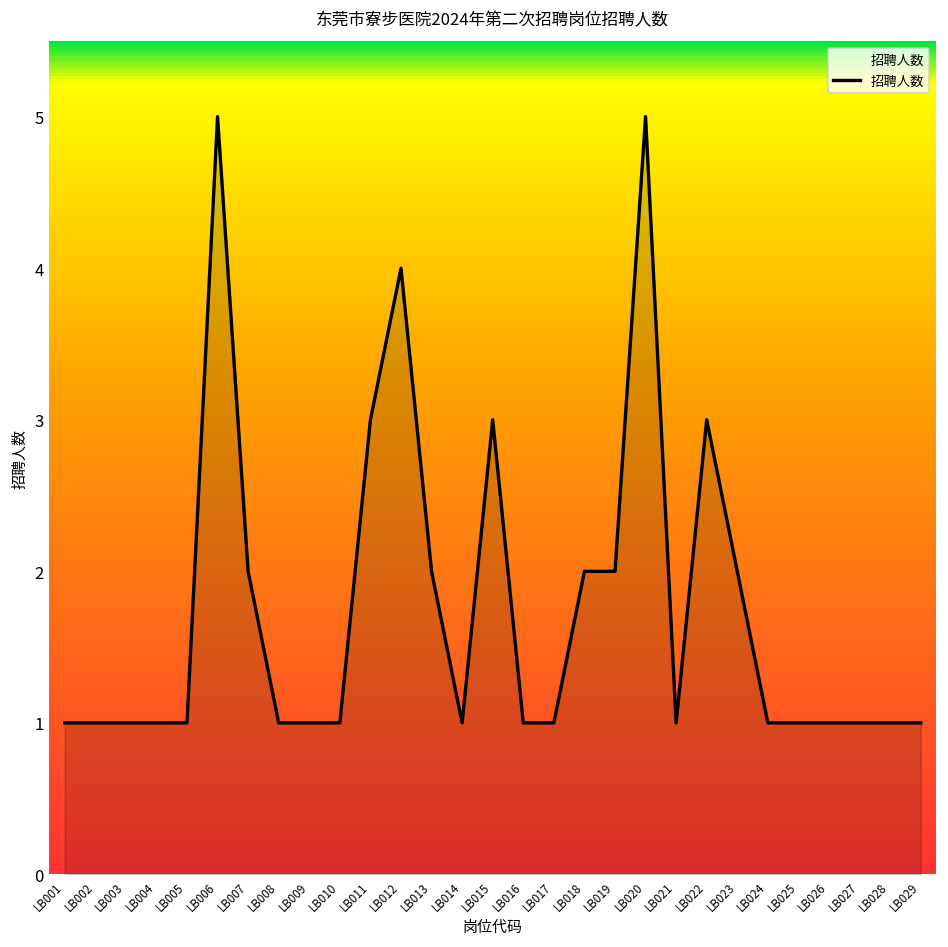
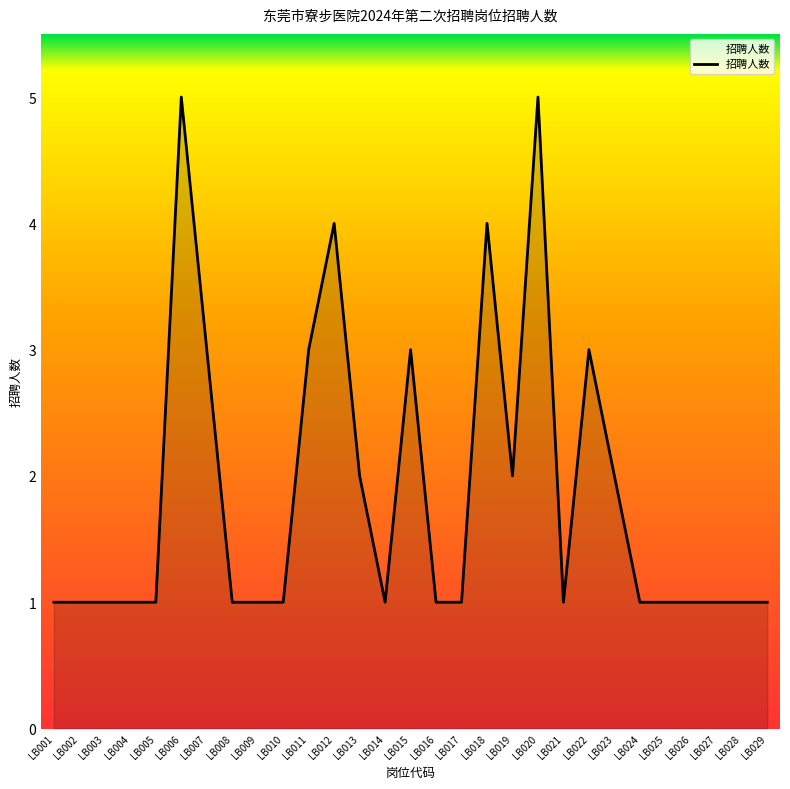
LB007: 2 -> 3
LB018: 2 -> 4
